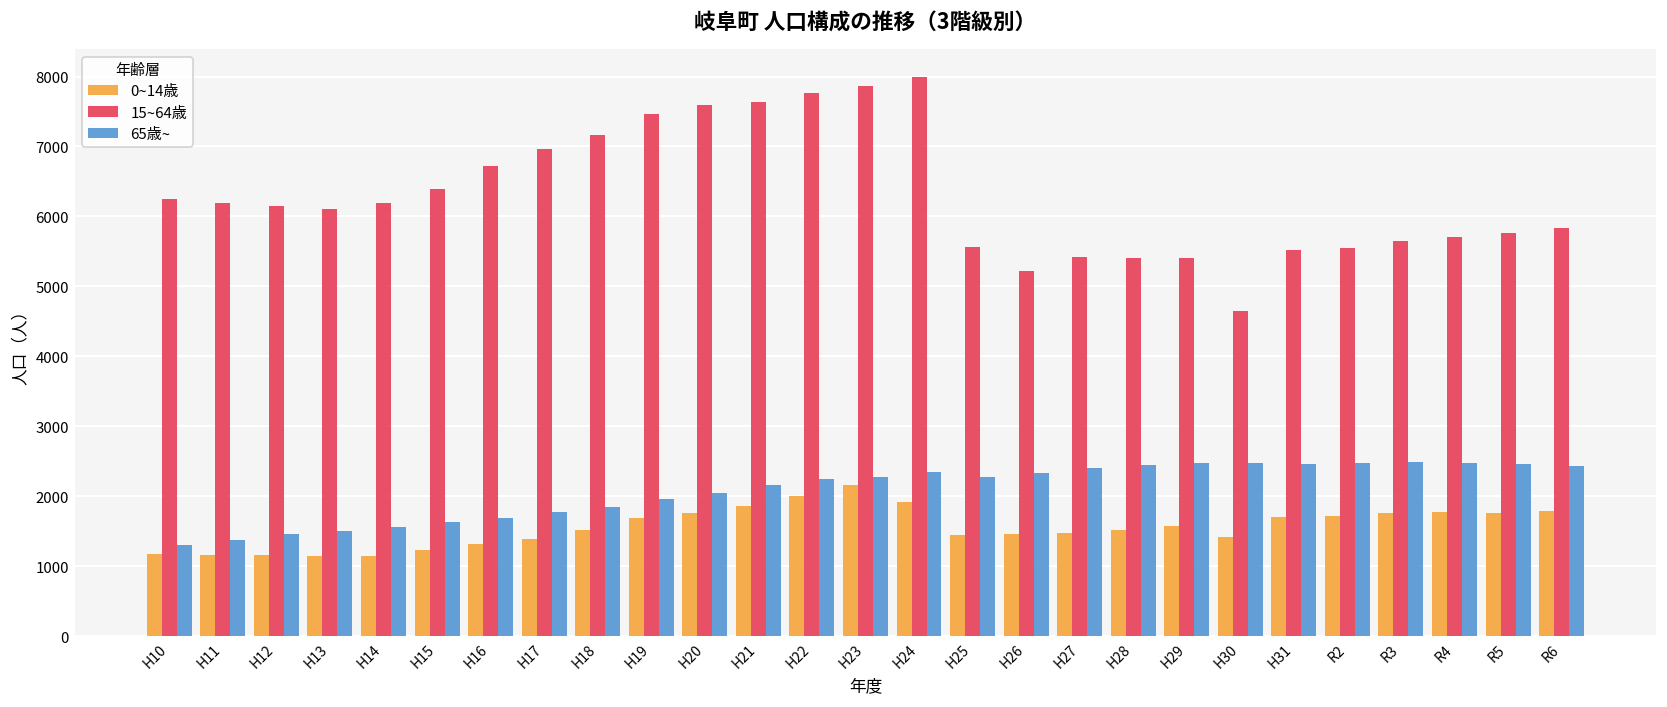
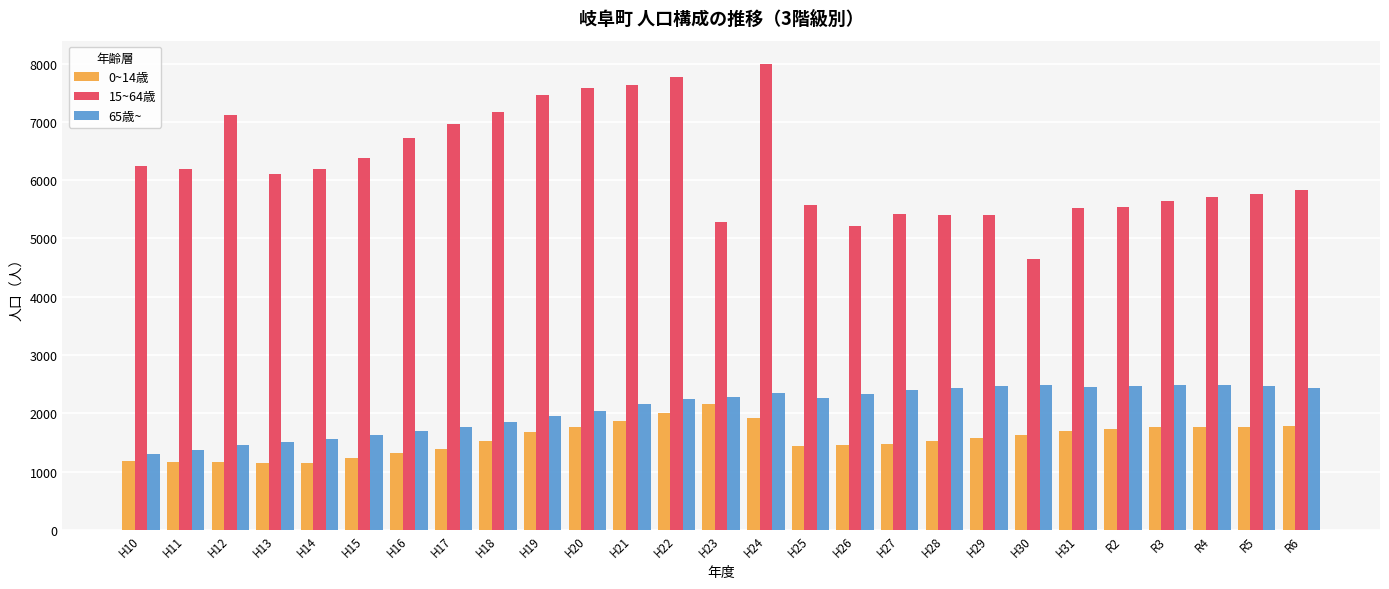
15~64歳, H12: 6200 -> 7100
15~64歳, H23: 7900 -> 5300
0~14歳, H30: 1400 -> 1600
